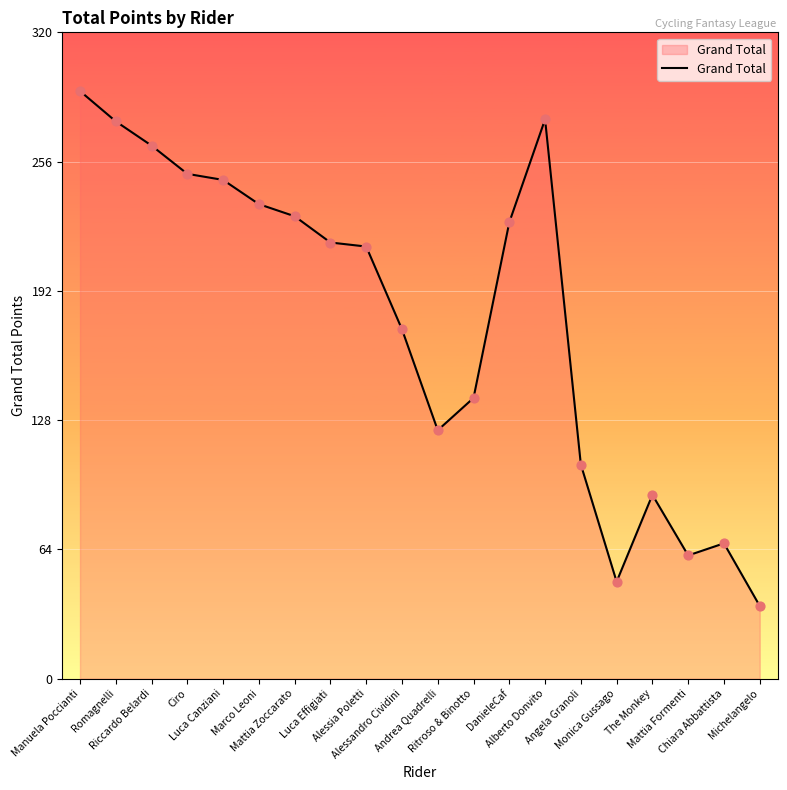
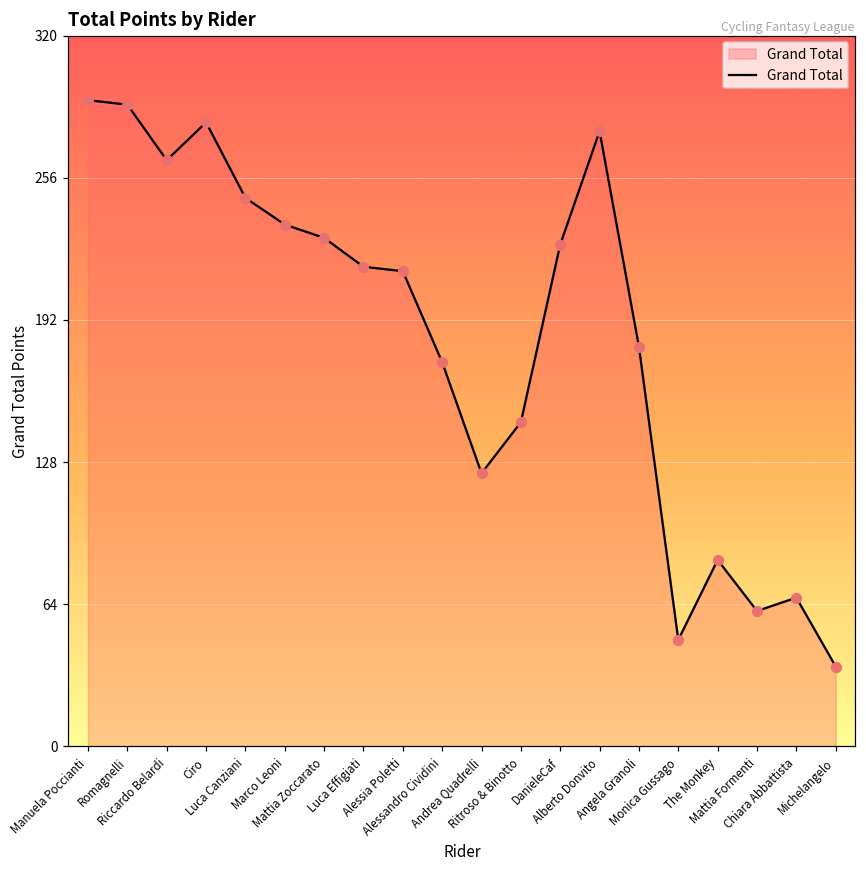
Romagnelli: 276 -> 289
Ciro: 250 -> 281
Ritroso & Binotto: 139 -> 146
Angela Granoli: 106 -> 180
The Monkey: 91 -> 84
